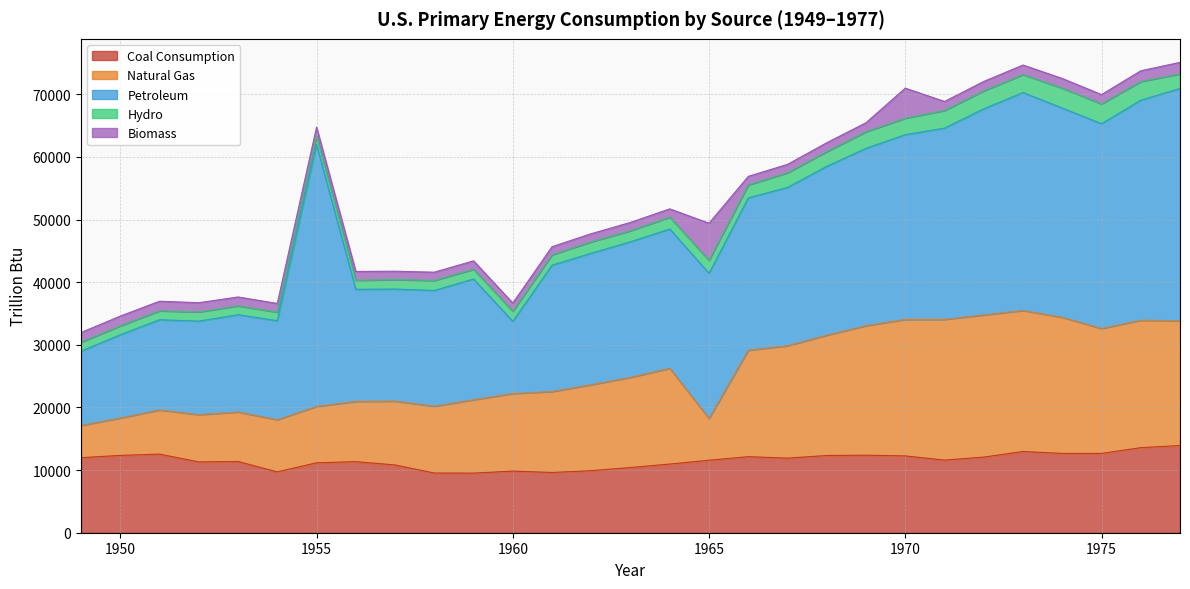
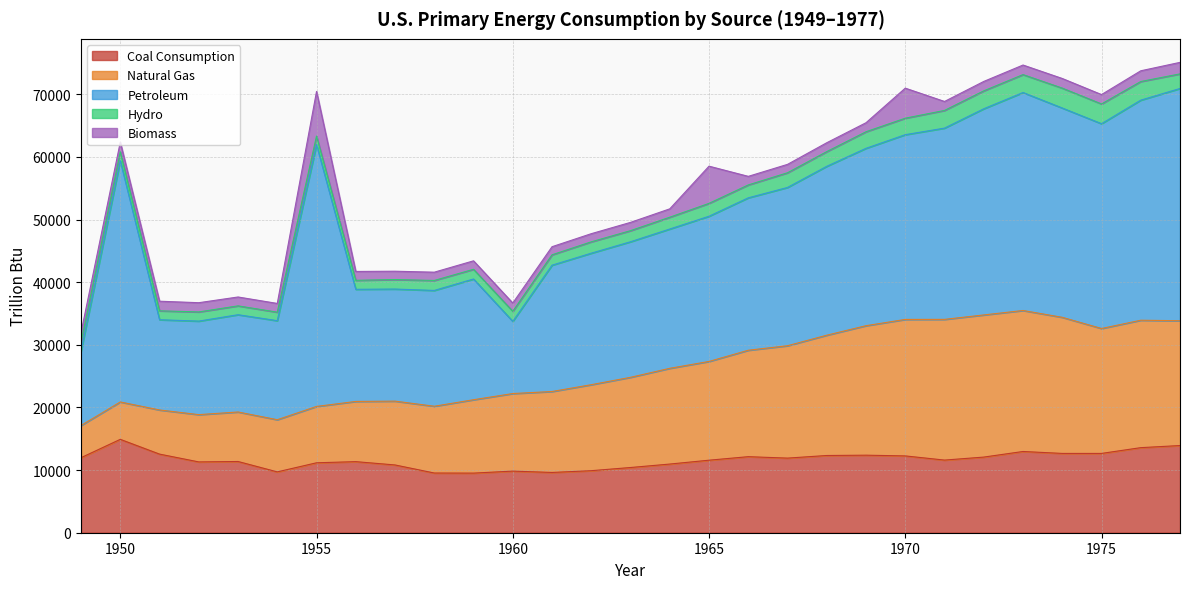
Coal Consumption, 1950: 12000 -> 15000
Petroleum, 1950: 13000 -> 39000
Biomass, 1955: 1000 -> 7000
Natural Gas, 1965: 7000 -> 16000
